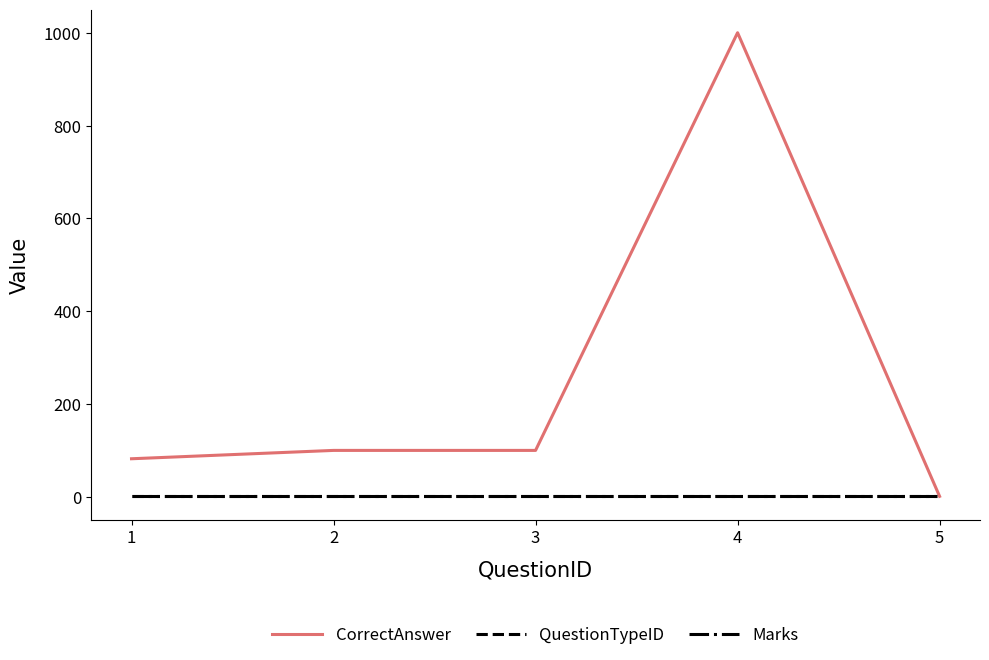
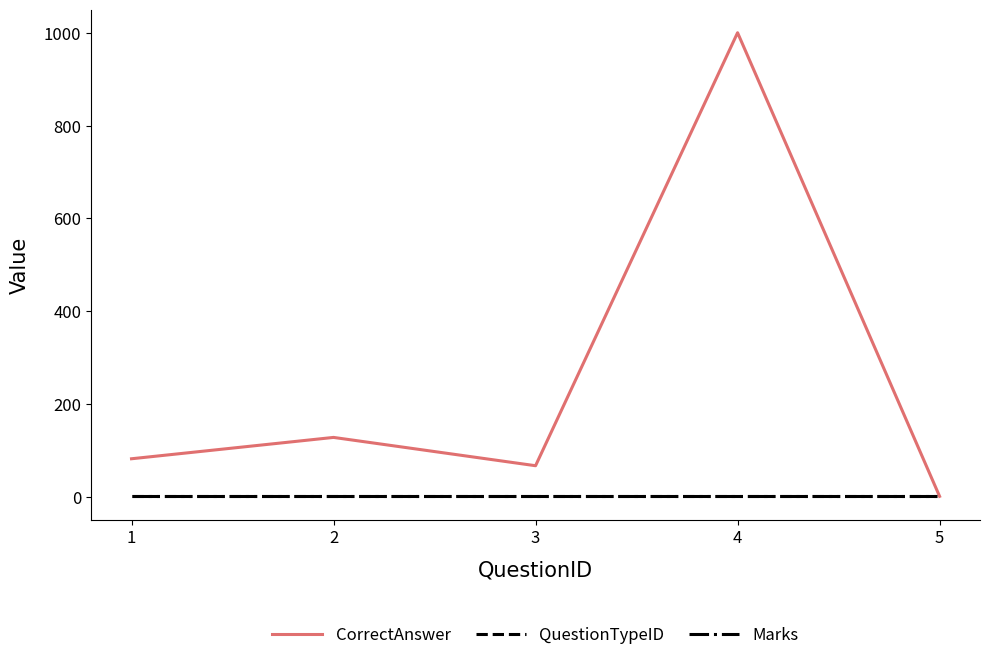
CorrectAnswer, 2: 100 -> 130
CorrectAnswer, 3: 100 -> 70
